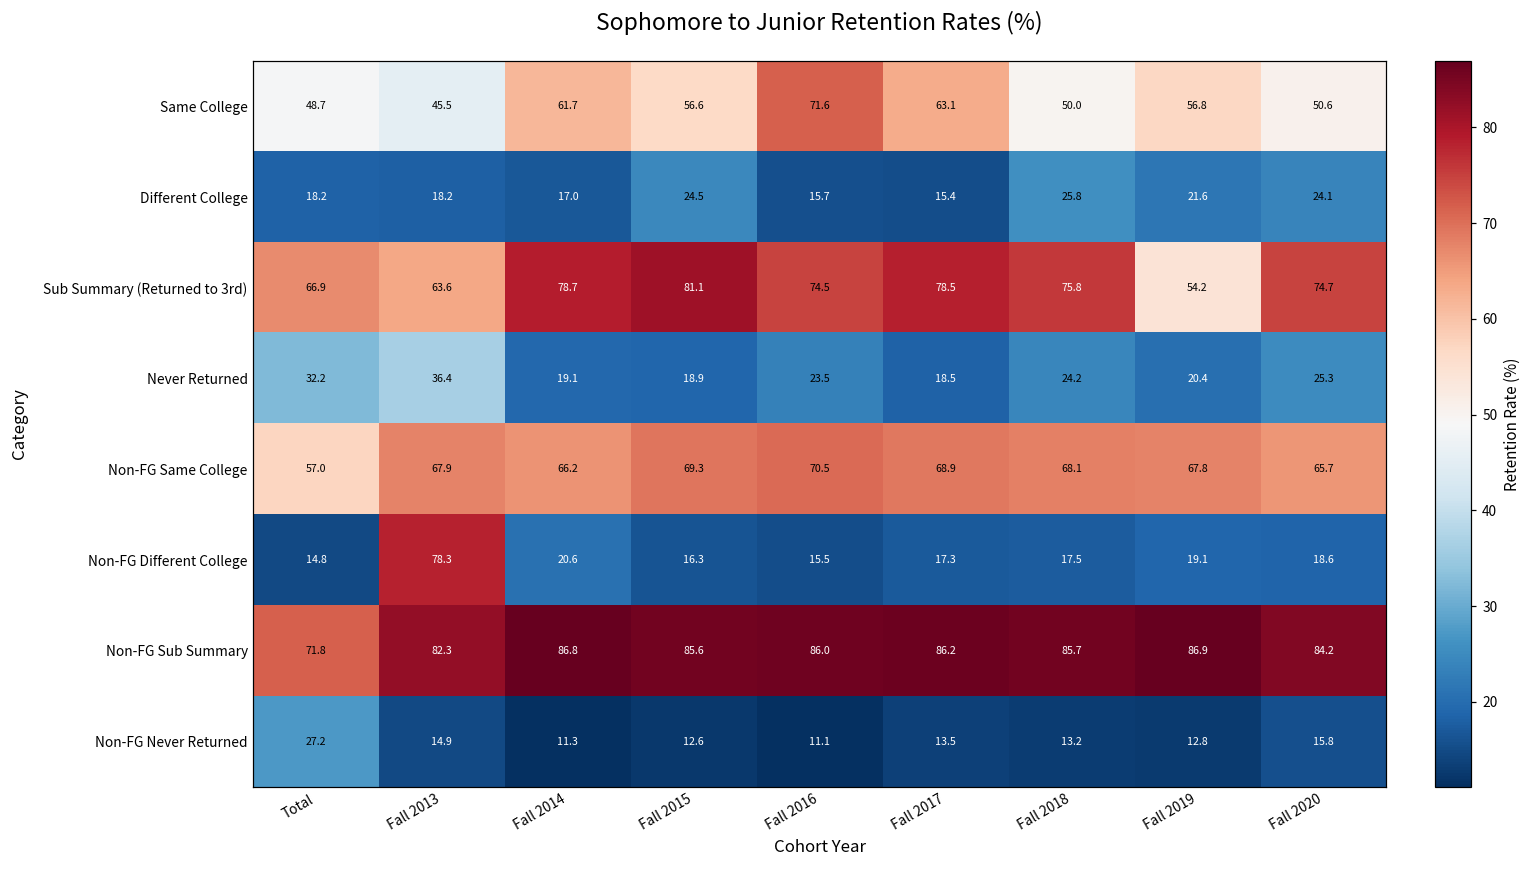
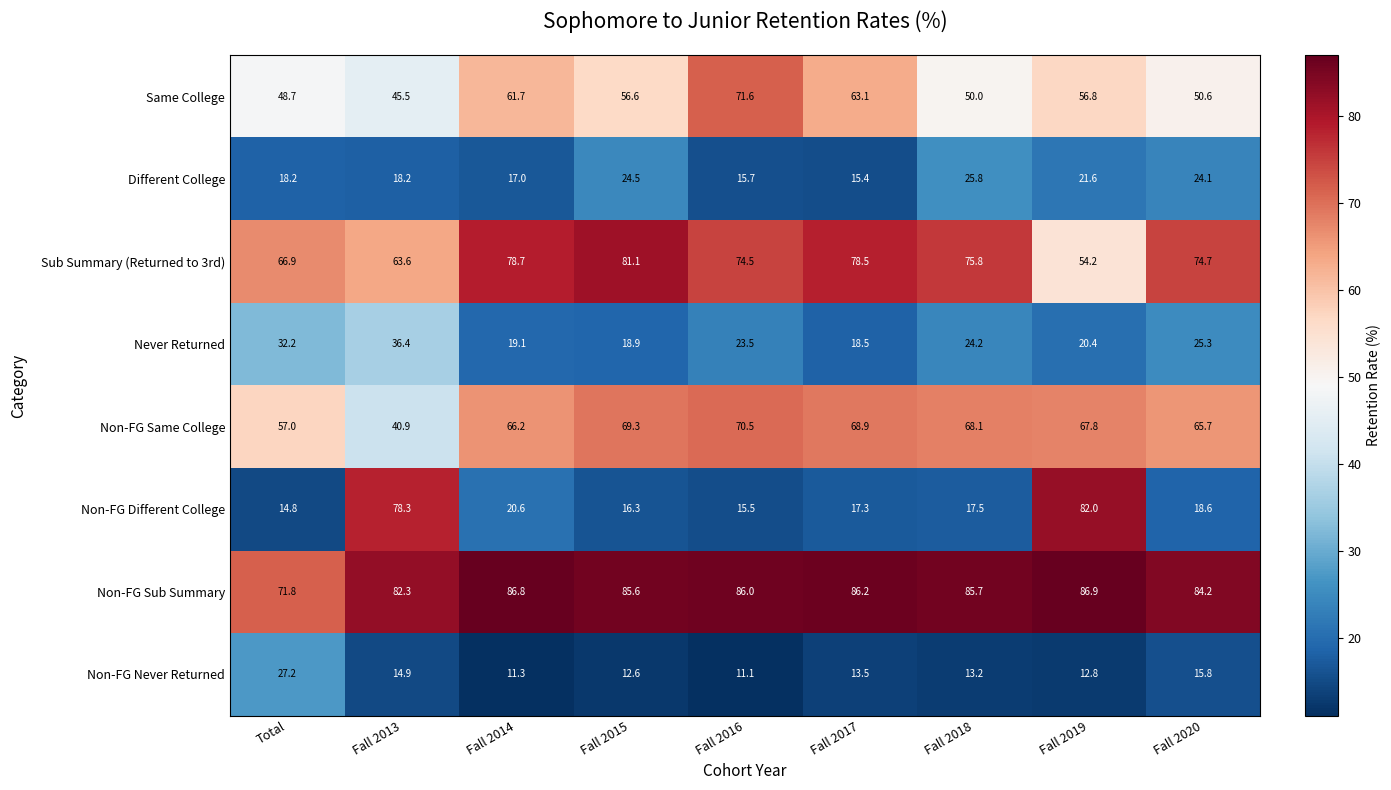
Non-FG Same College, Fall 2013: 67.9 -> 40.9
Non-FG Different College, Fall 2019: 19.1 -> 82.0
